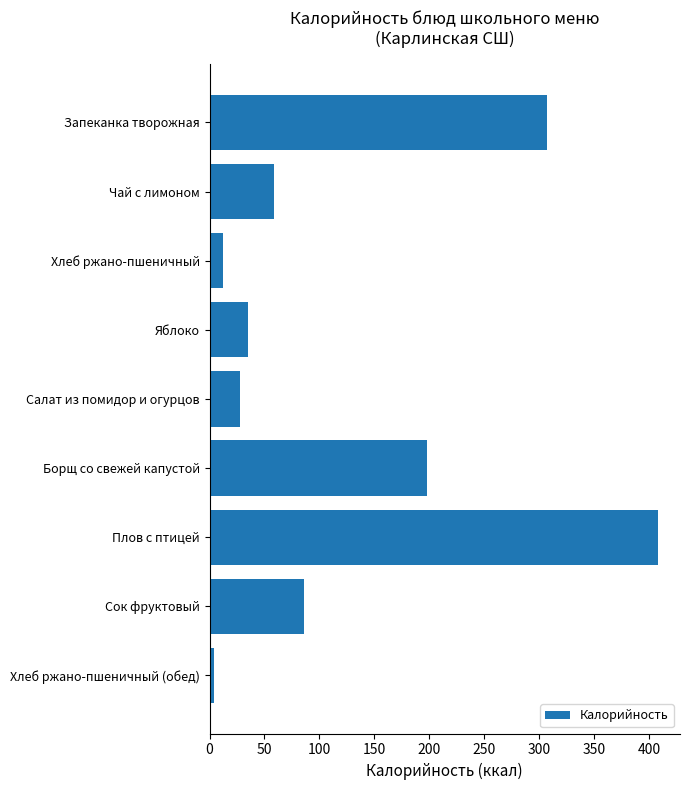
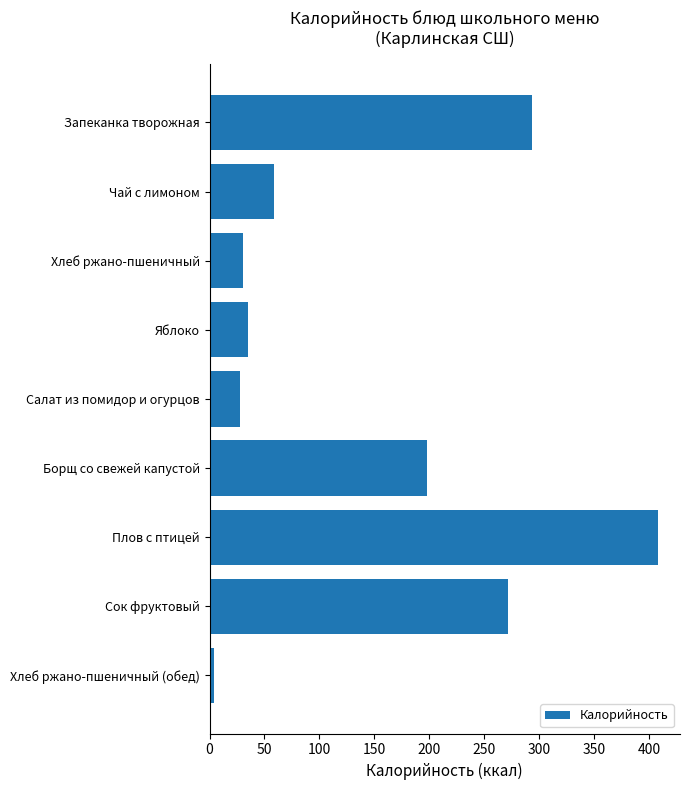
Запеканка творожная: 307 -> 294
Хлеб ржано-пшеничный: 12 -> 30
Сок фруктовый: 86 -> 272
